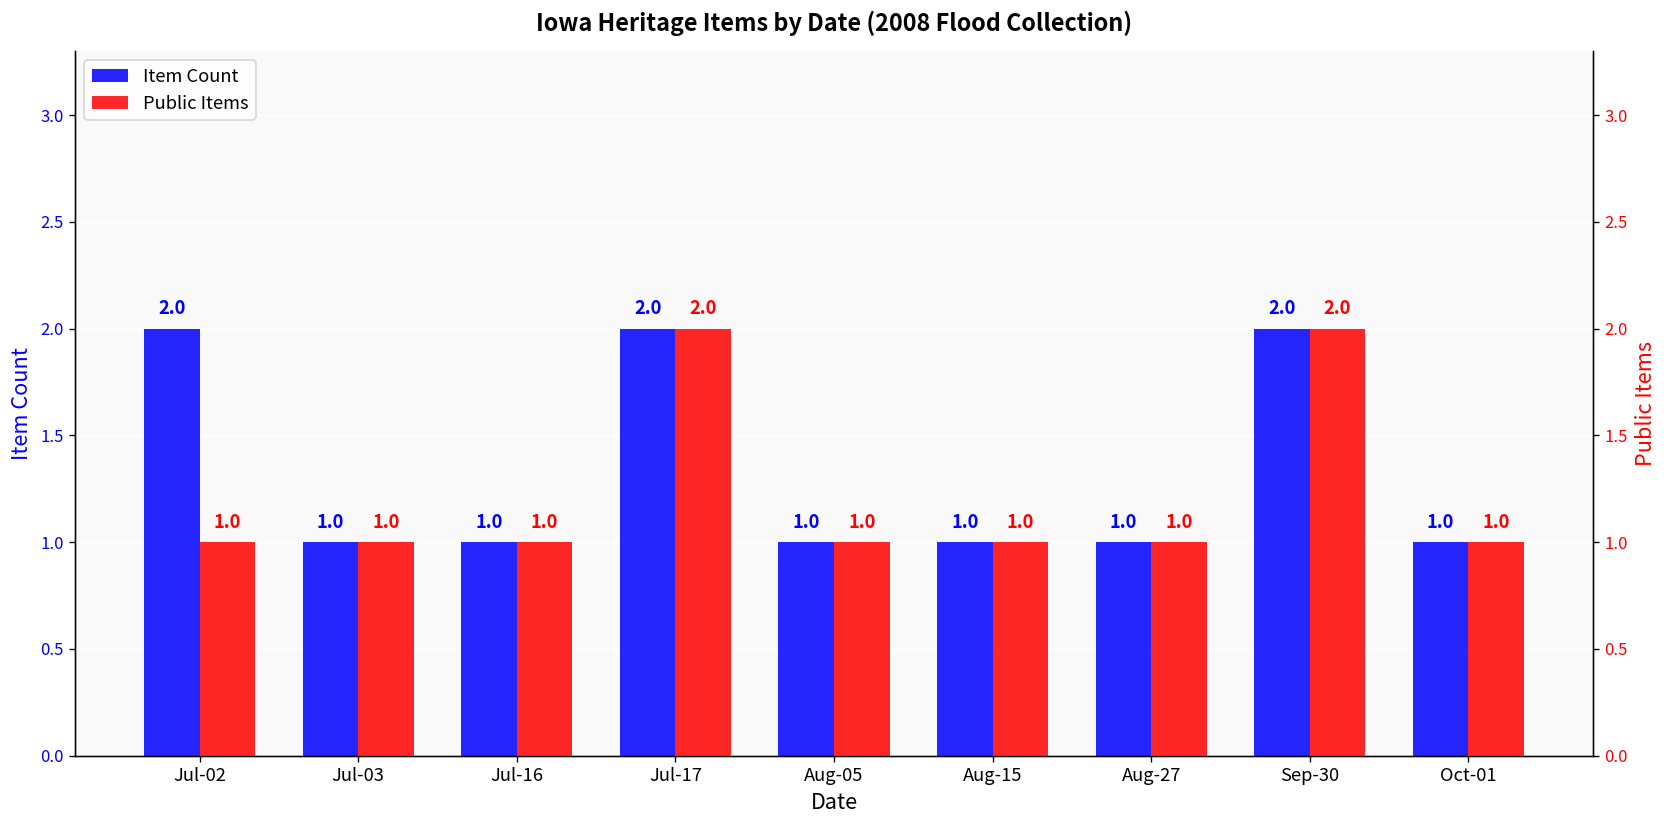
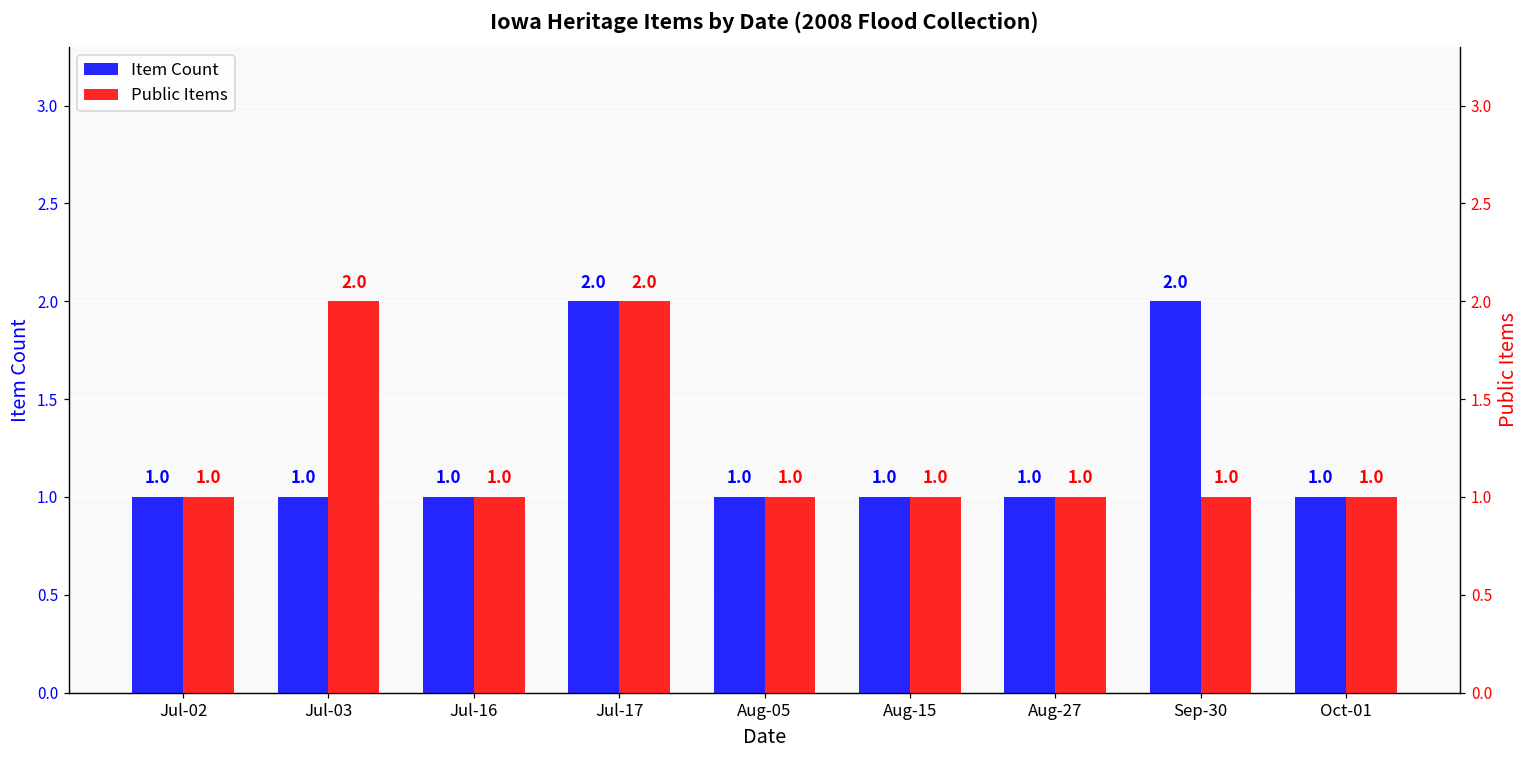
Item Count, Jul-02: 2.0 -> 1.0
Public Items, Jul-03: 1.0 -> 2.0
Public Items, Sep-30: 2.0 -> 1.0
